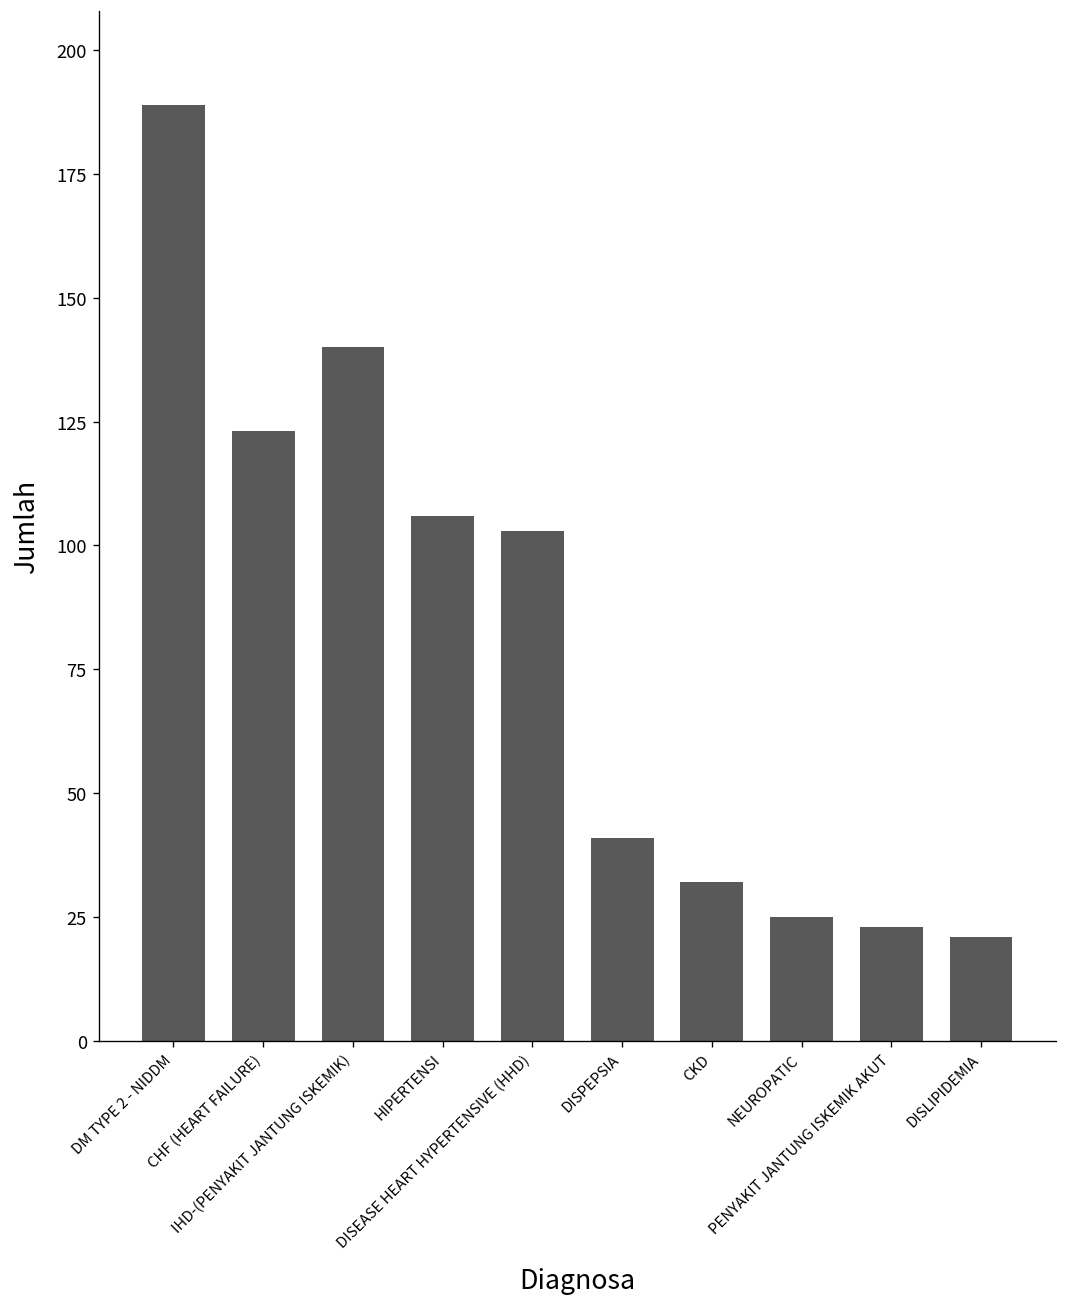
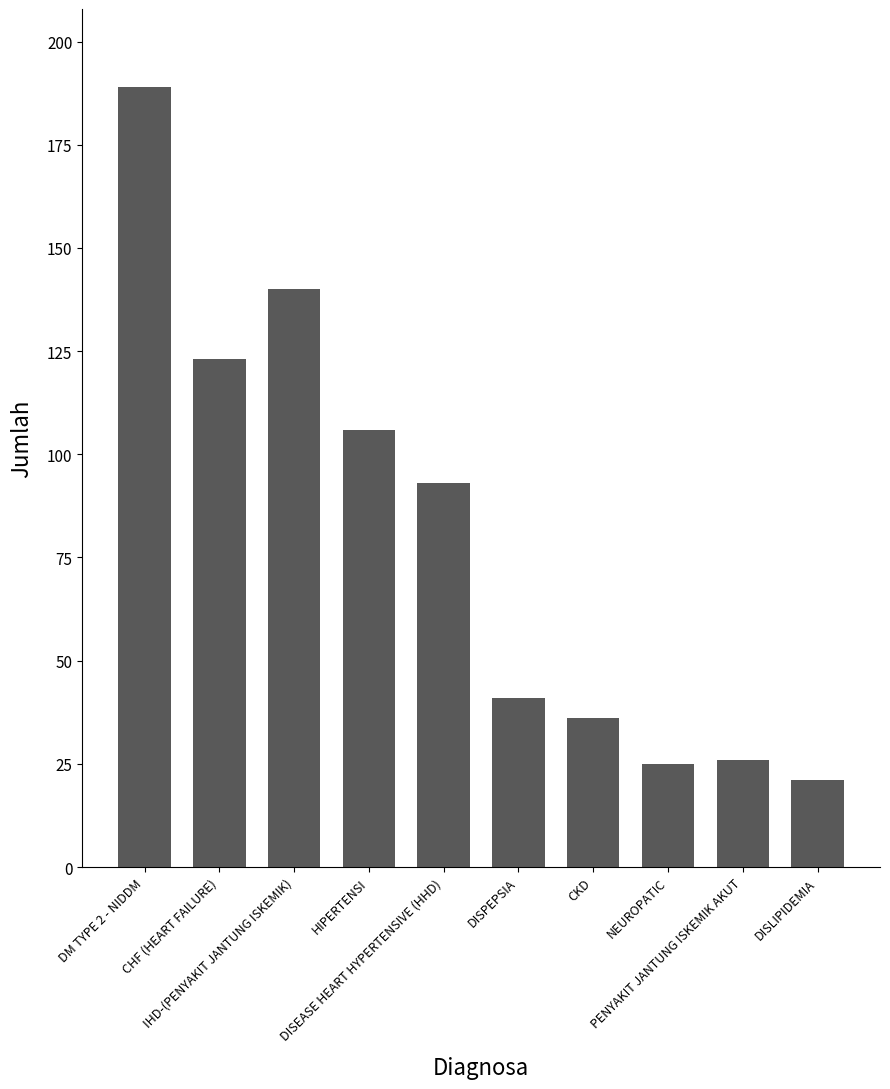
DISEASE HEART HYPERTENSIVE (HHD): 103 -> 93
CKD: 32 -> 36
PENYAKIT JANTUNG ISKEMIK AKUT: 23 -> 26
